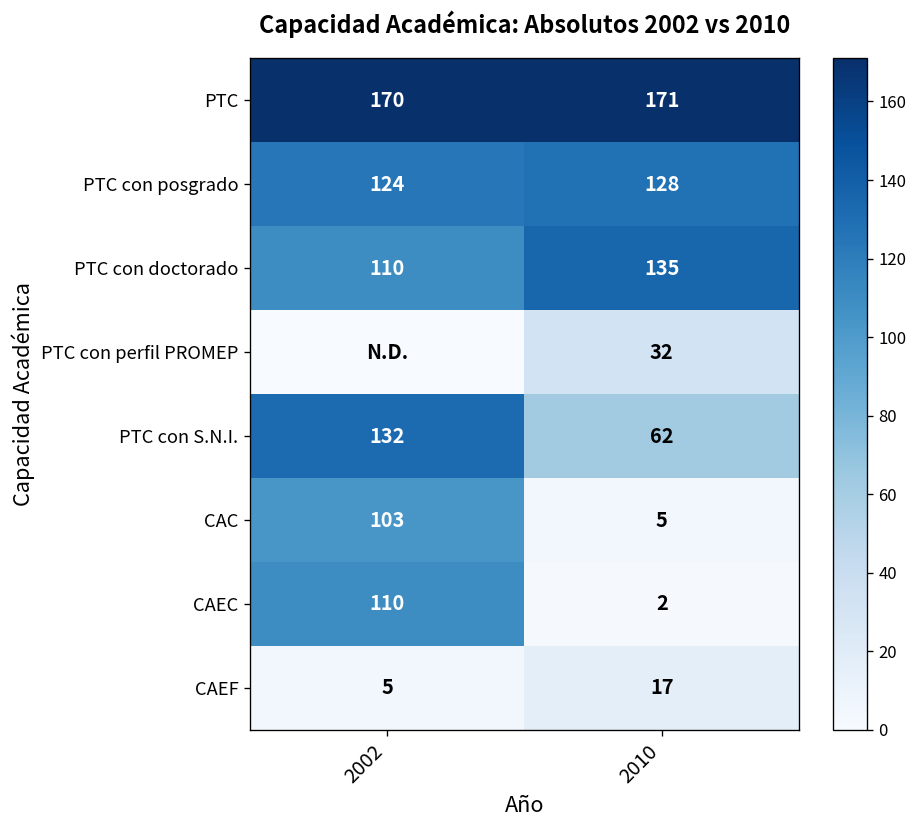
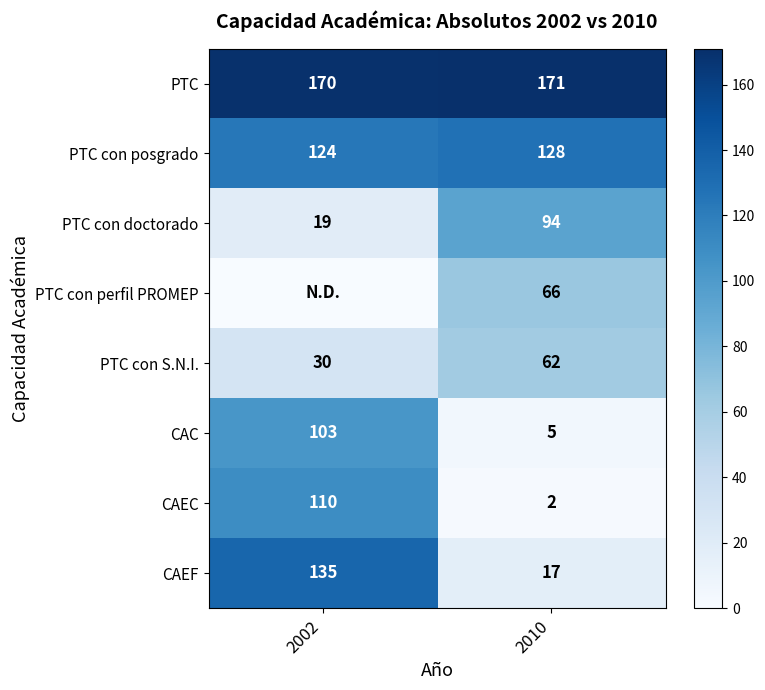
PTC con doctorado, 2002: 110 -> 19
PTC con doctorado, 2010: 135 -> 94
PTC con perfil PROMEP, 2010: 32 -> 66
PTC con S.N.I., 2002: 132 -> 30
CAEF, 2002: 5 -> 135
